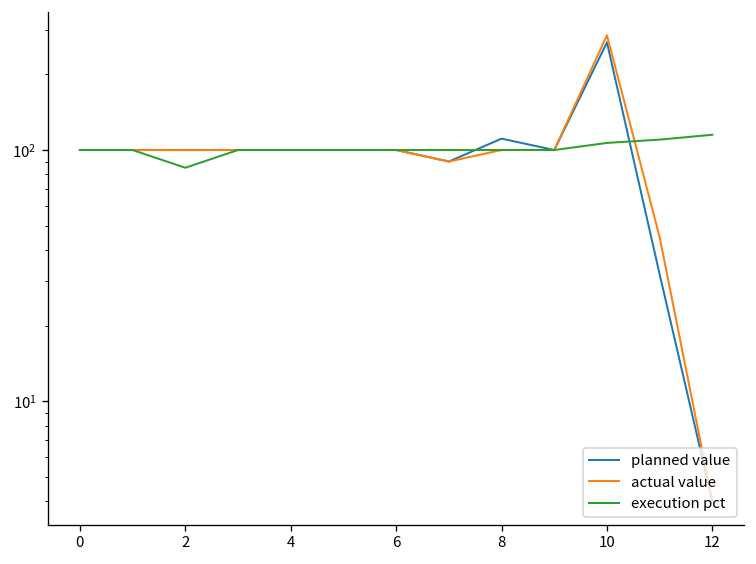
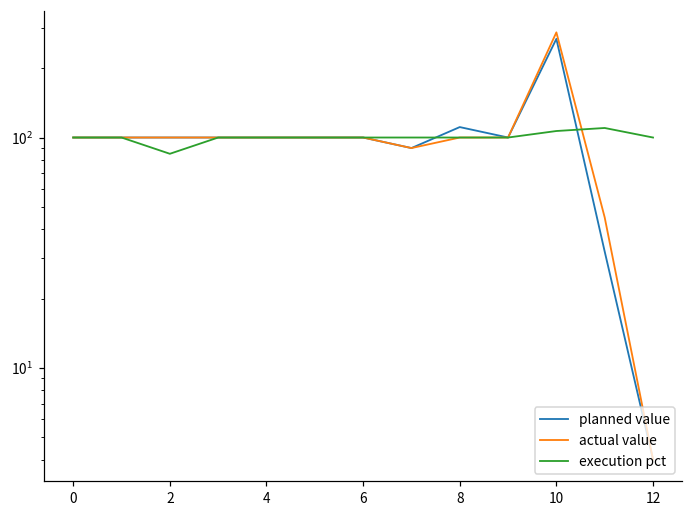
execution pct, 12: 120 -> 100
